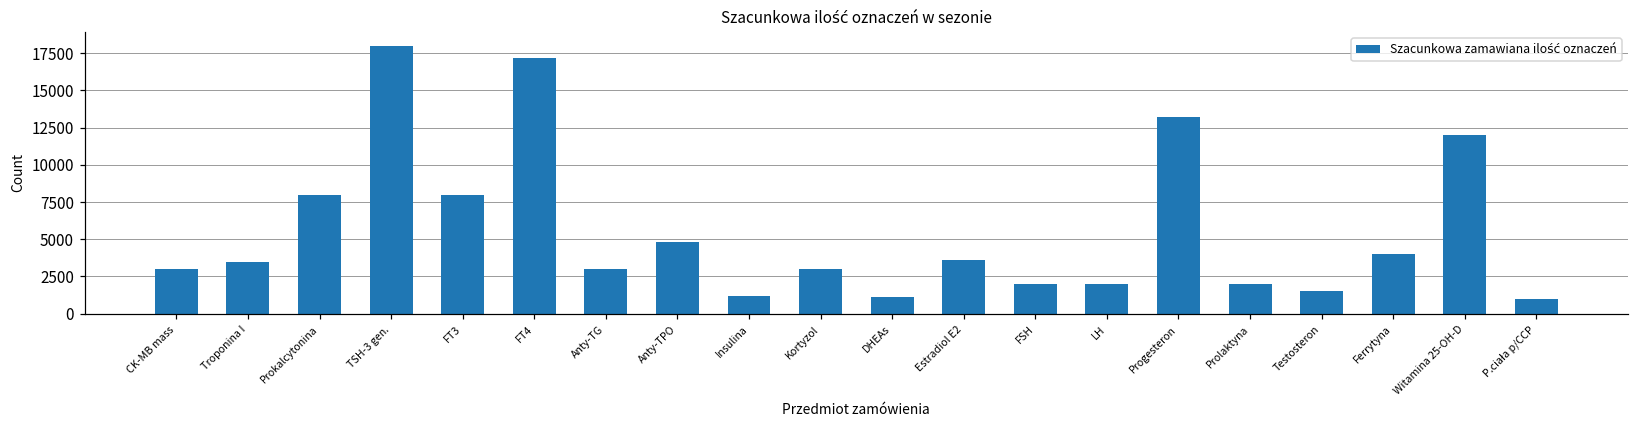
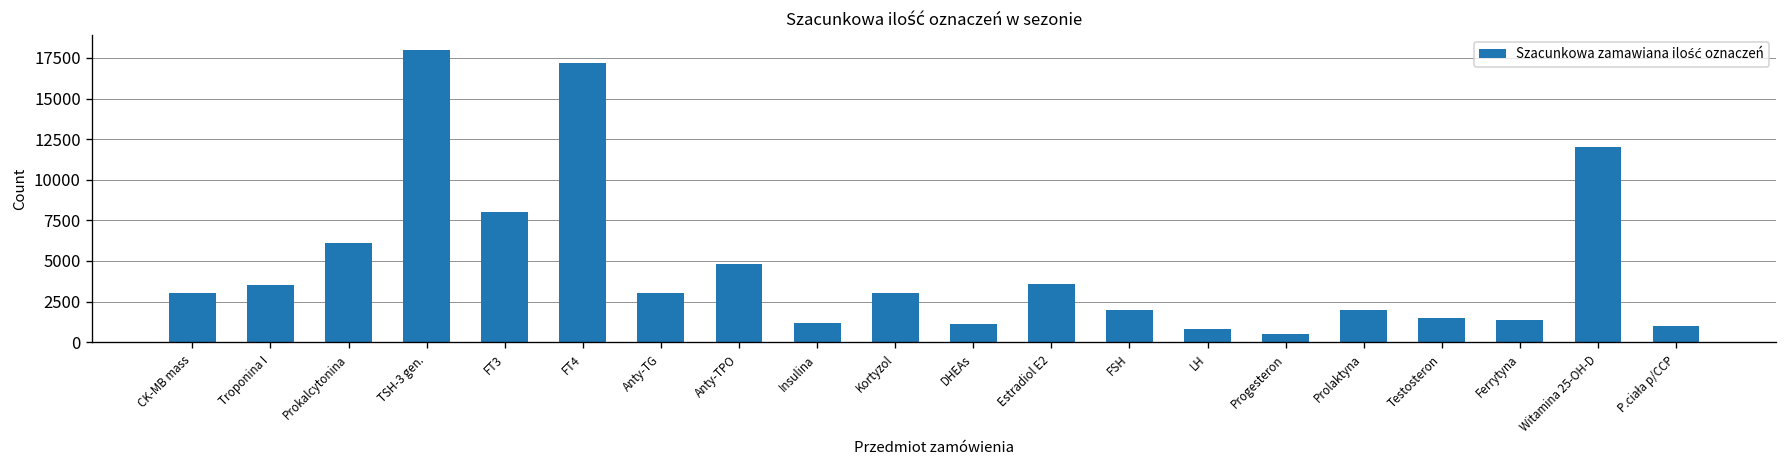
Prokalcytonina: 8000 -> 6100
LH: 2000 -> 800
Progesteron: 13200 -> 500
Ferrytyna: 4000 -> 1400
